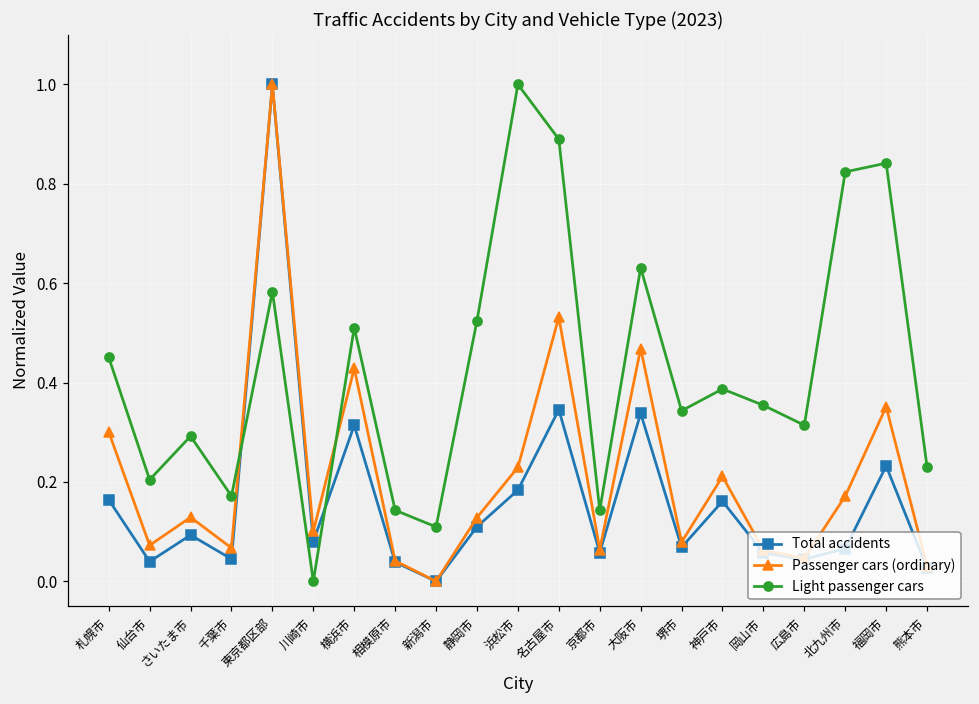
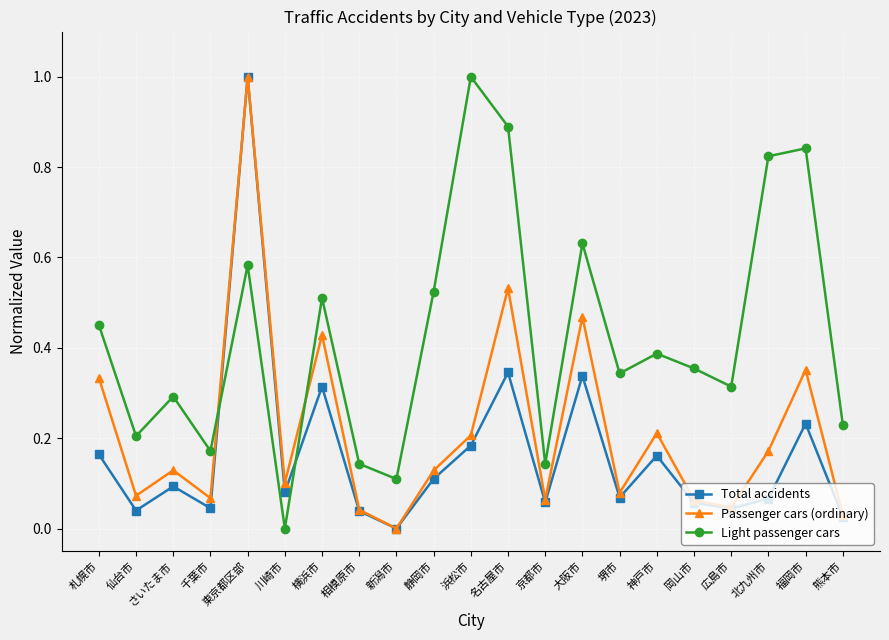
Passenger cars (ordinary), 札幌市: 0.30 -> 0.33
Passenger cars (ordinary), 浜松市: 0.23 -> 0.21
